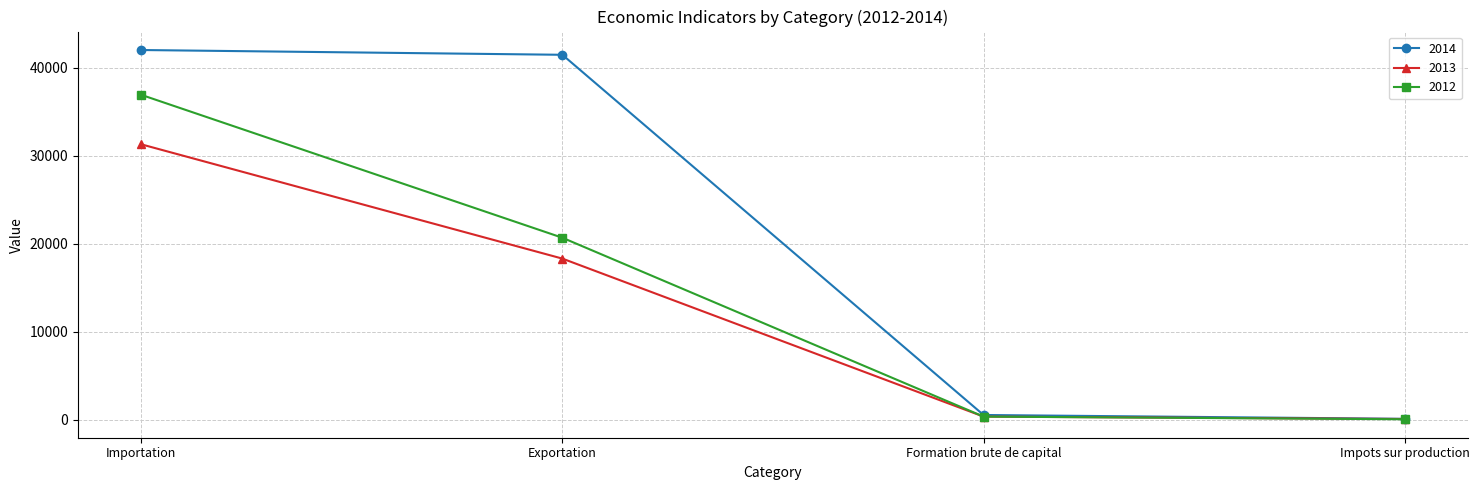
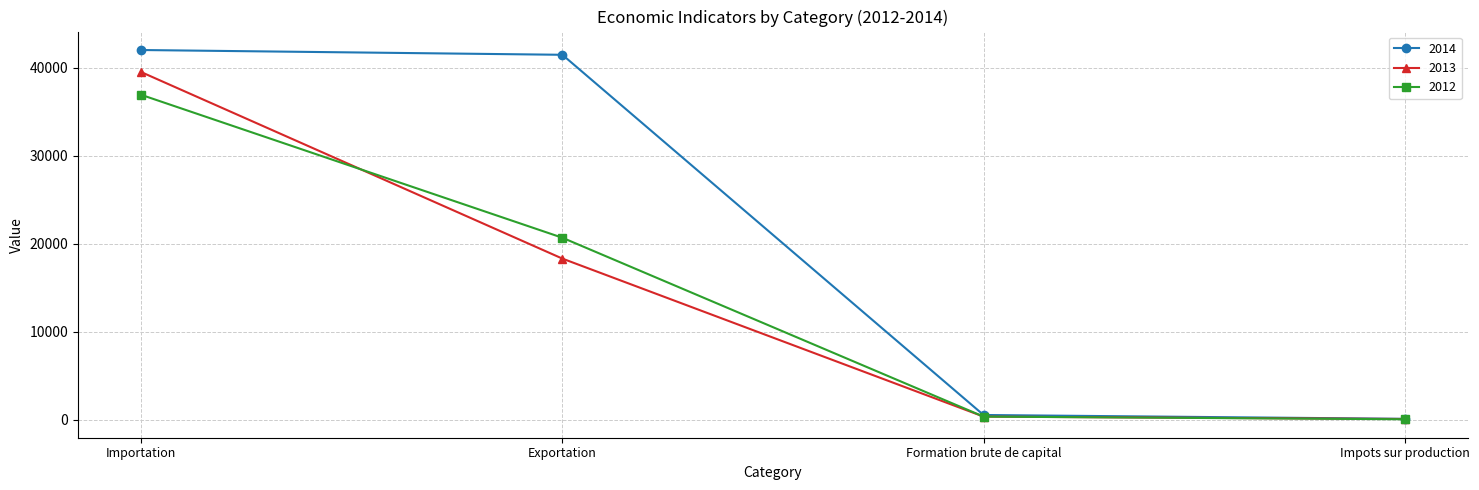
2013, Importation: 31000 -> 40000
